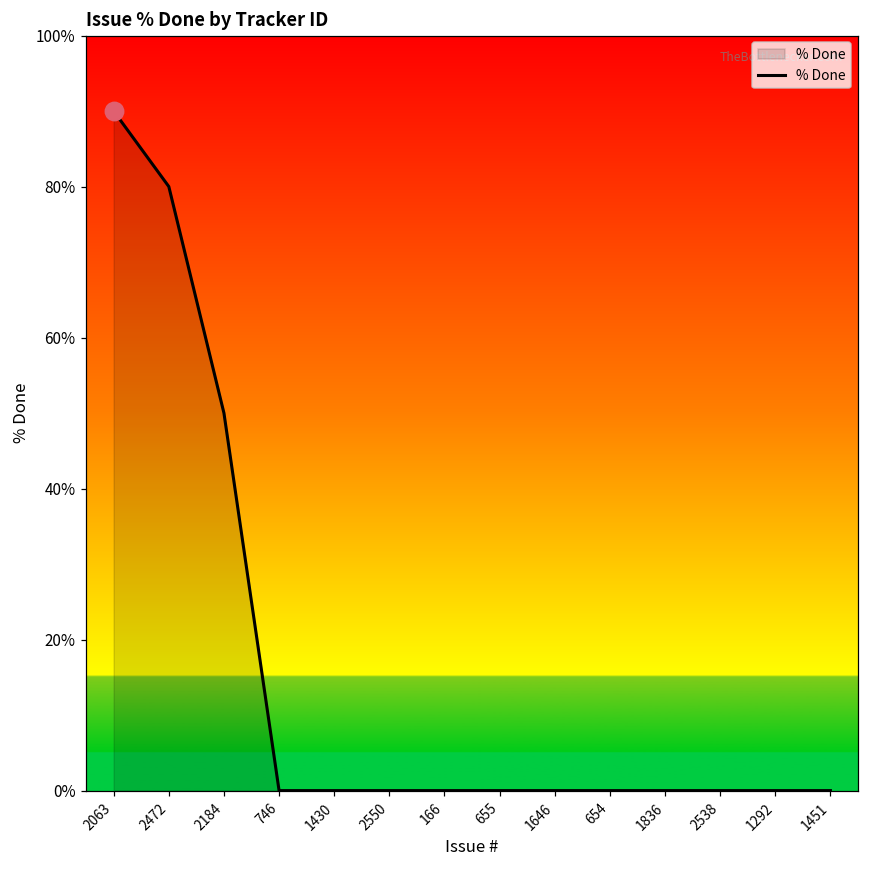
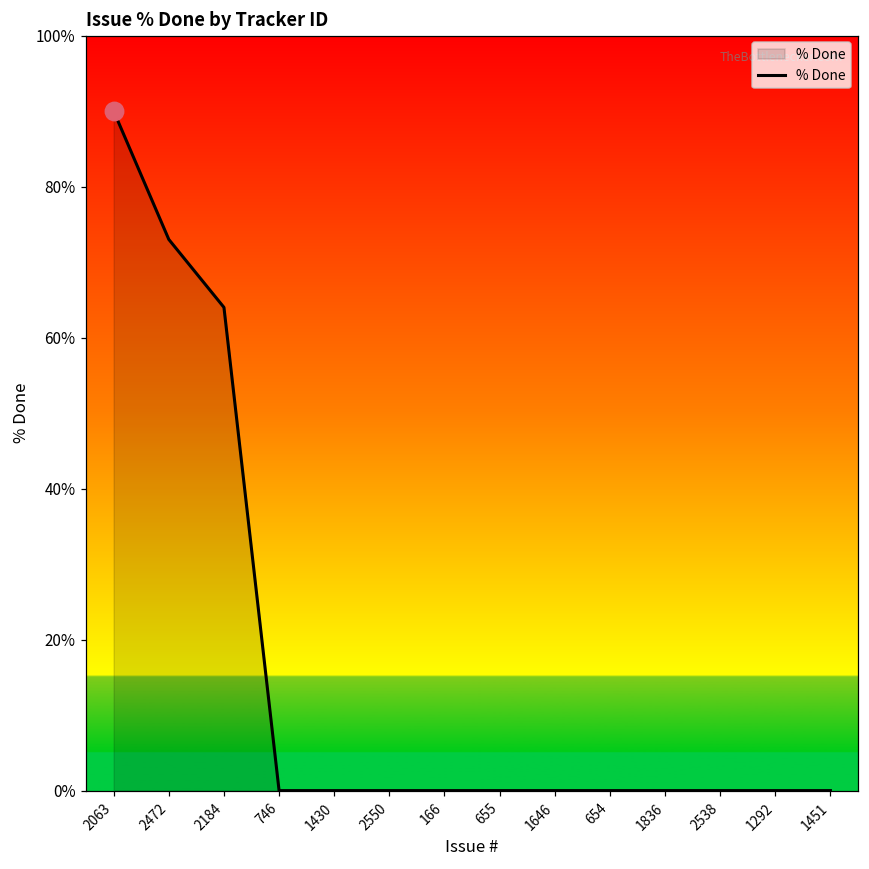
% Done, 2472: 80% -> 73%
% Done, 2184: 50% -> 64%
